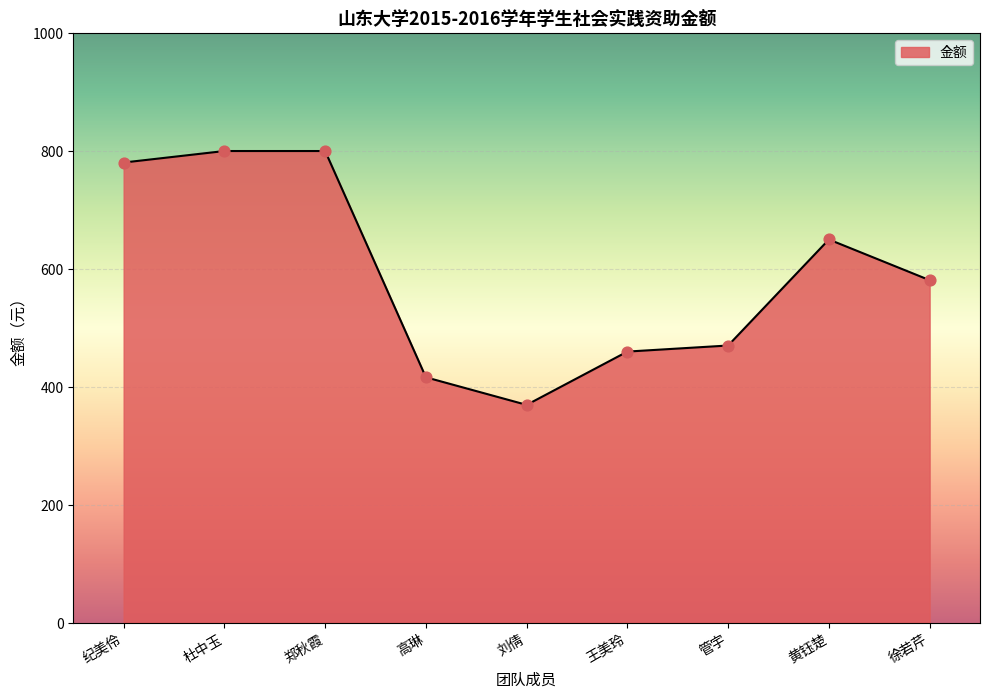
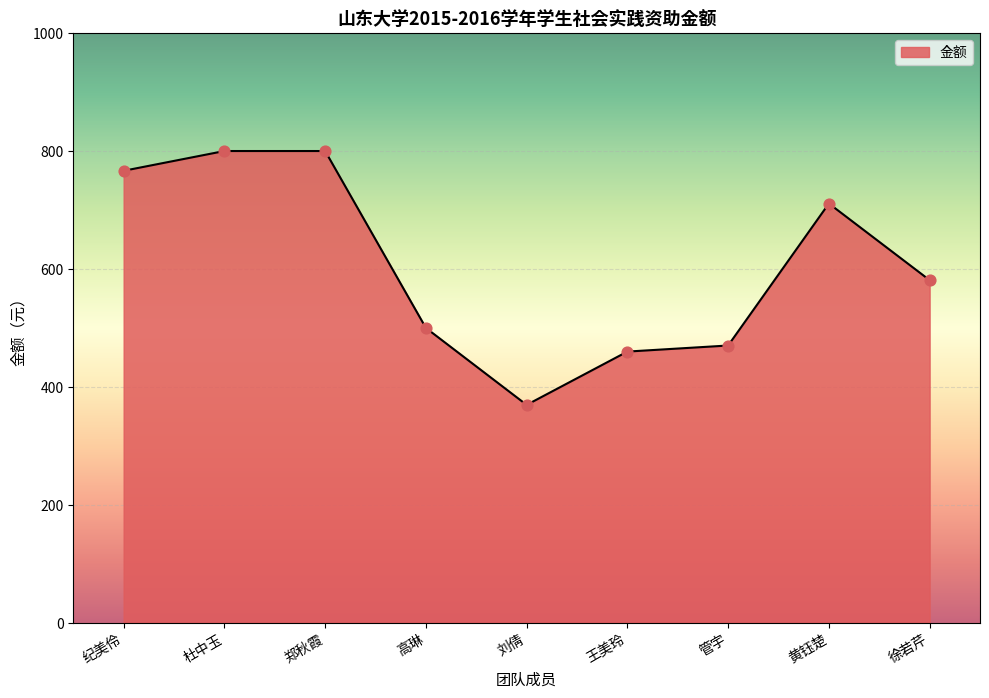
纪美伶: 780 -> 770
高琳: 420 -> 500
黄钰楚: 650 -> 710
